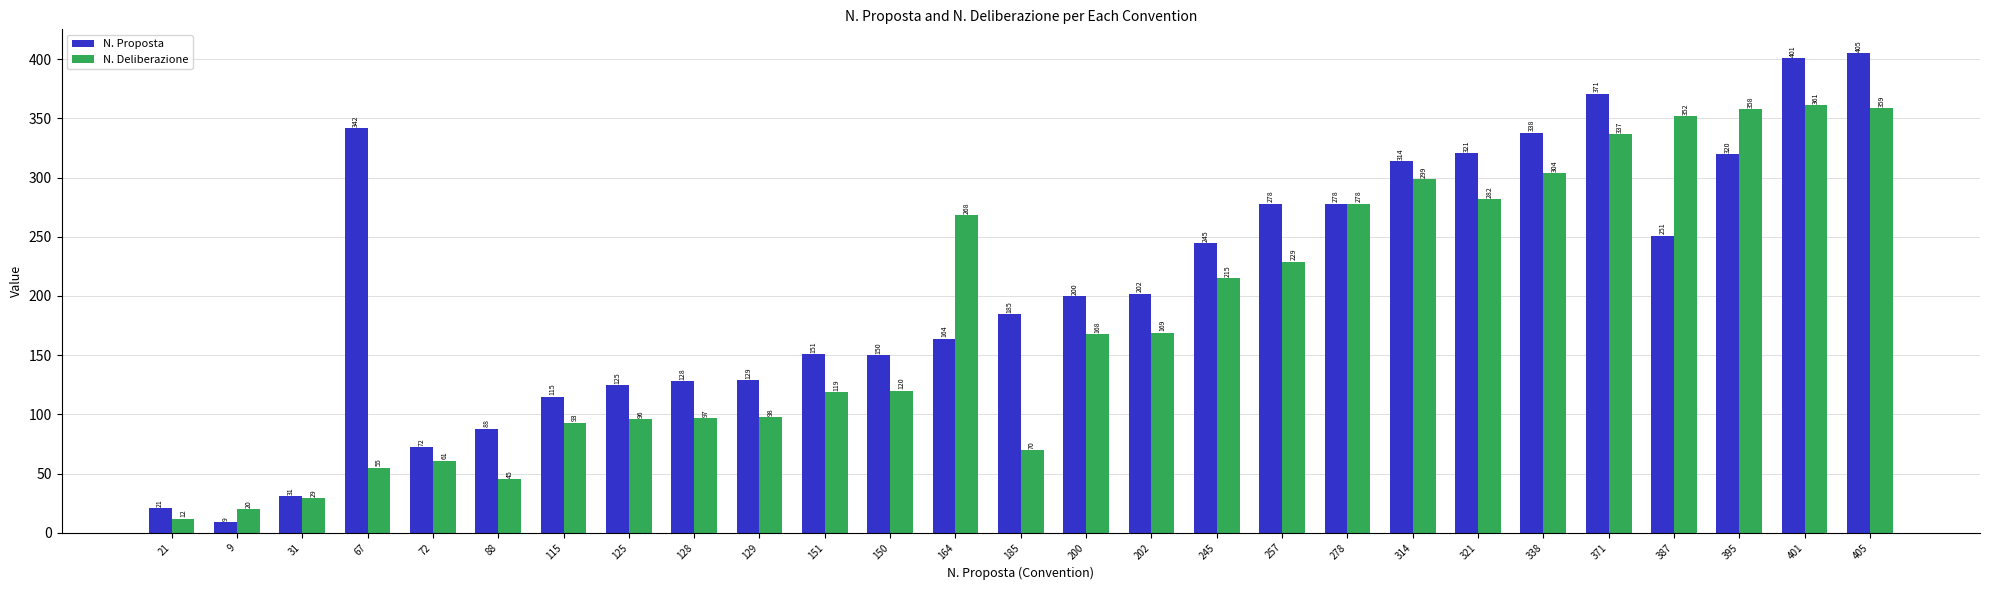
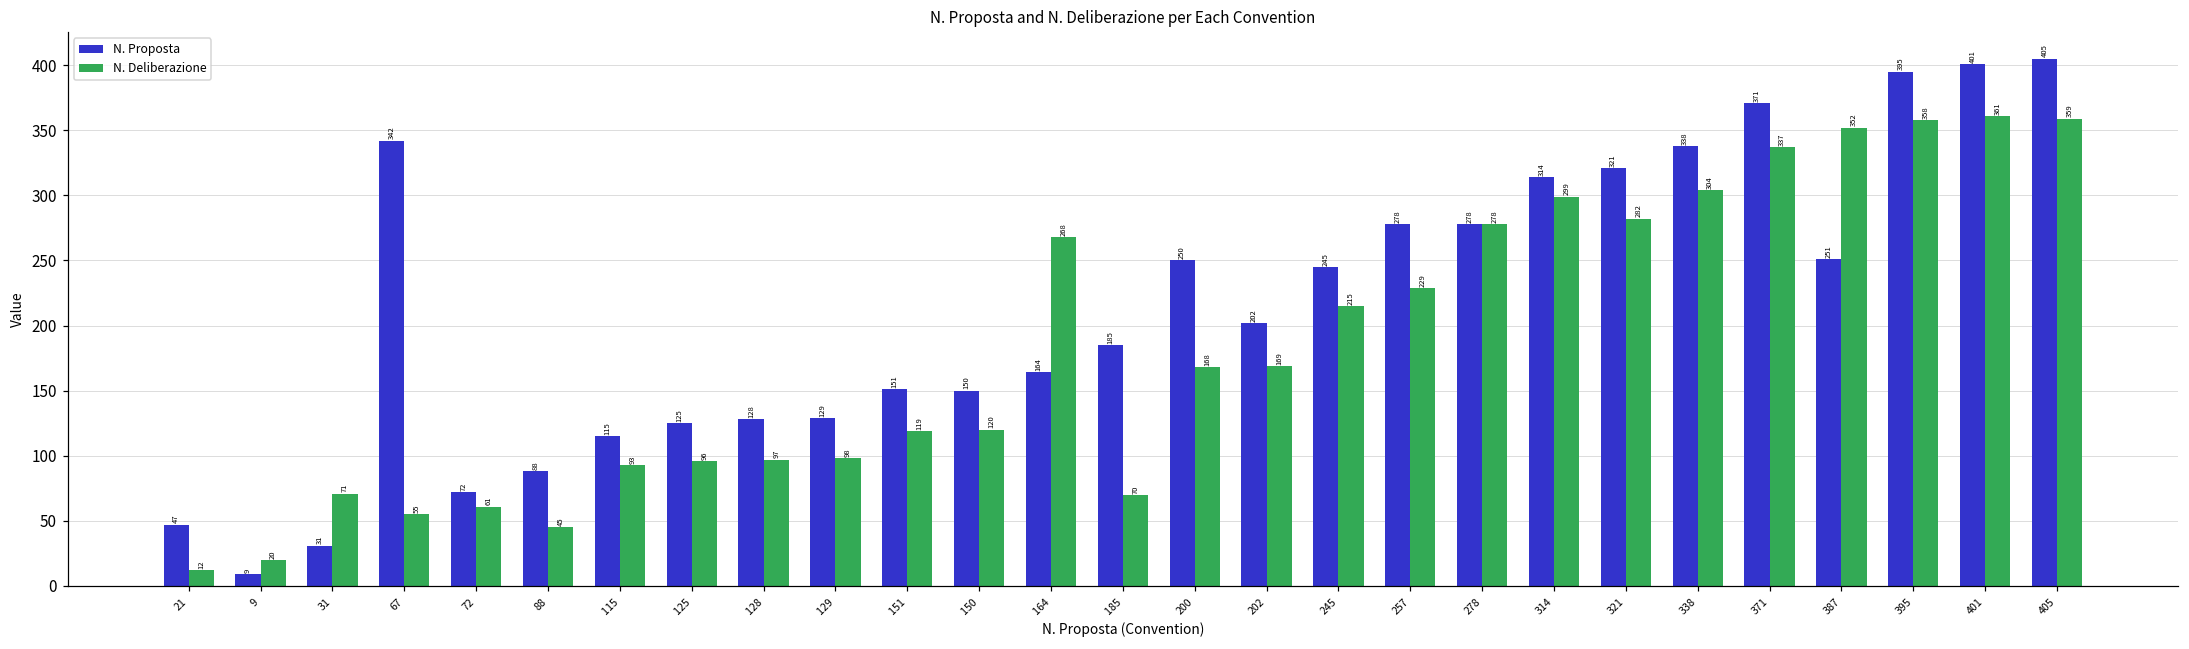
N. Proposta, 21: 21 -> 47
N. Deliberazione, 31: 29 -> 71
N. Proposta, 200: 200 -> 250
N. Proposta, 395: 320 -> 395
